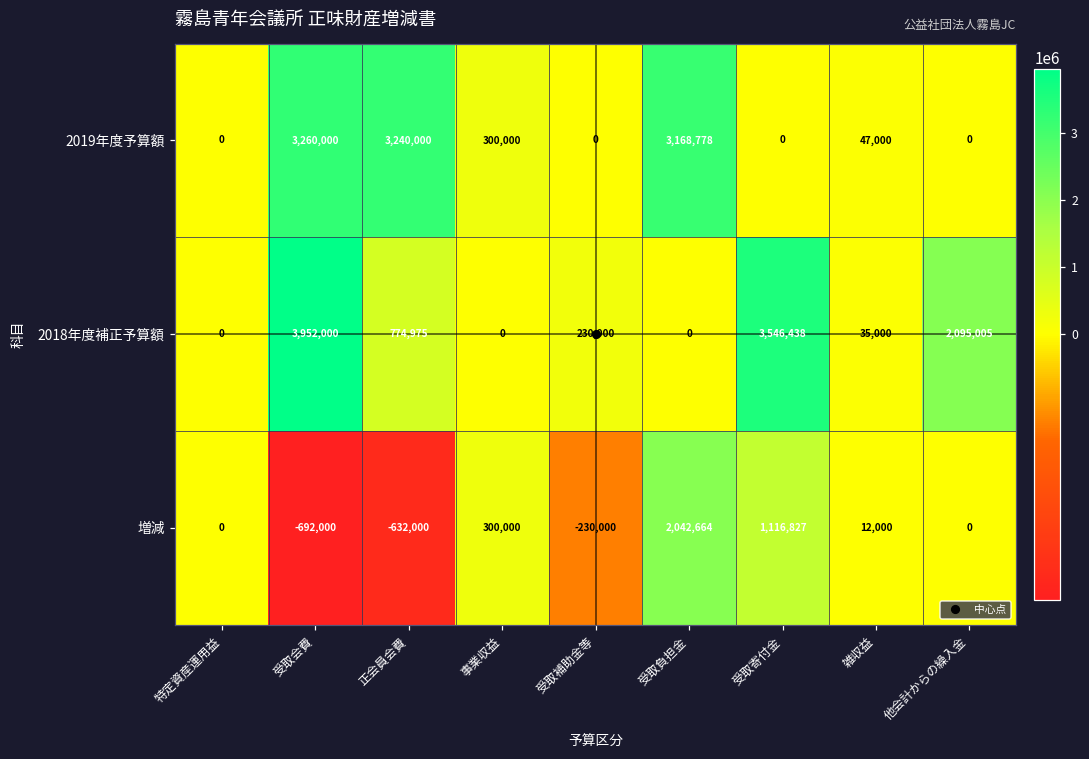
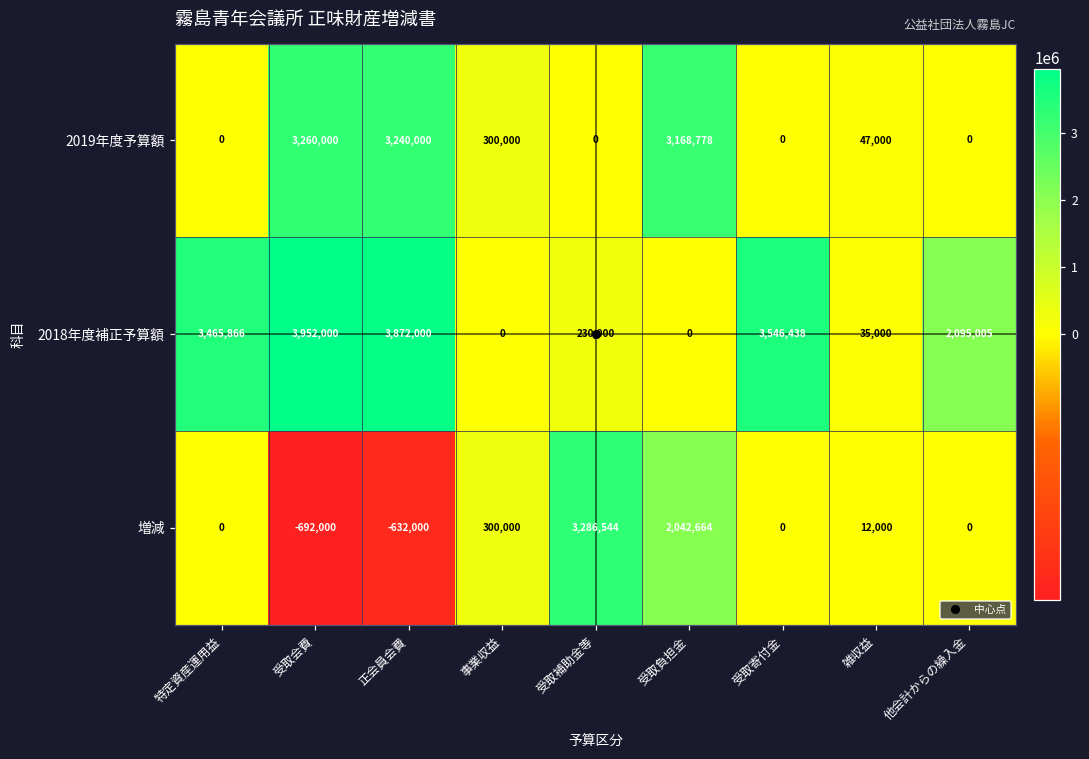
2018年度補正予算額, 特定資産運用益: 0 -> 3,465,866
2018年度補正予算額, 正会員会費: 774,975 -> 3,872,000
増減, 受取補助金等: -230,000 -> 3,286,544
増減, 受取寄付金: 1,116,827 -> 0
